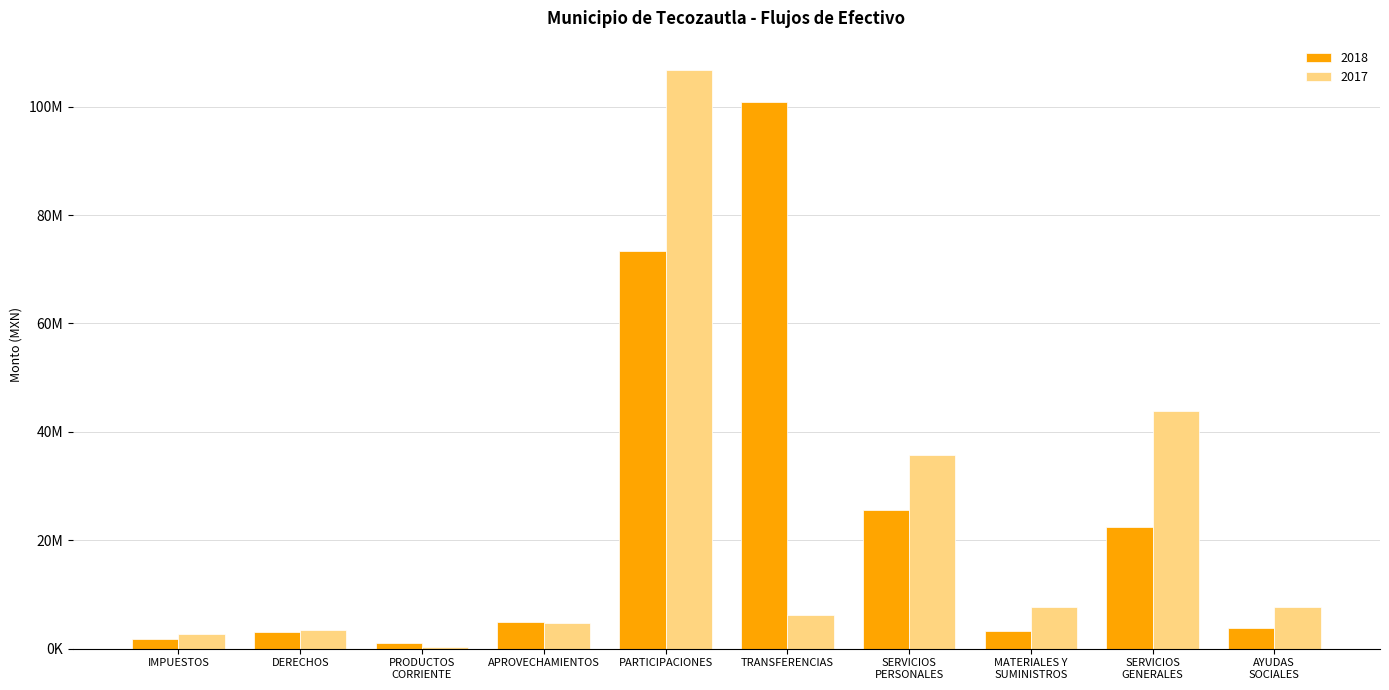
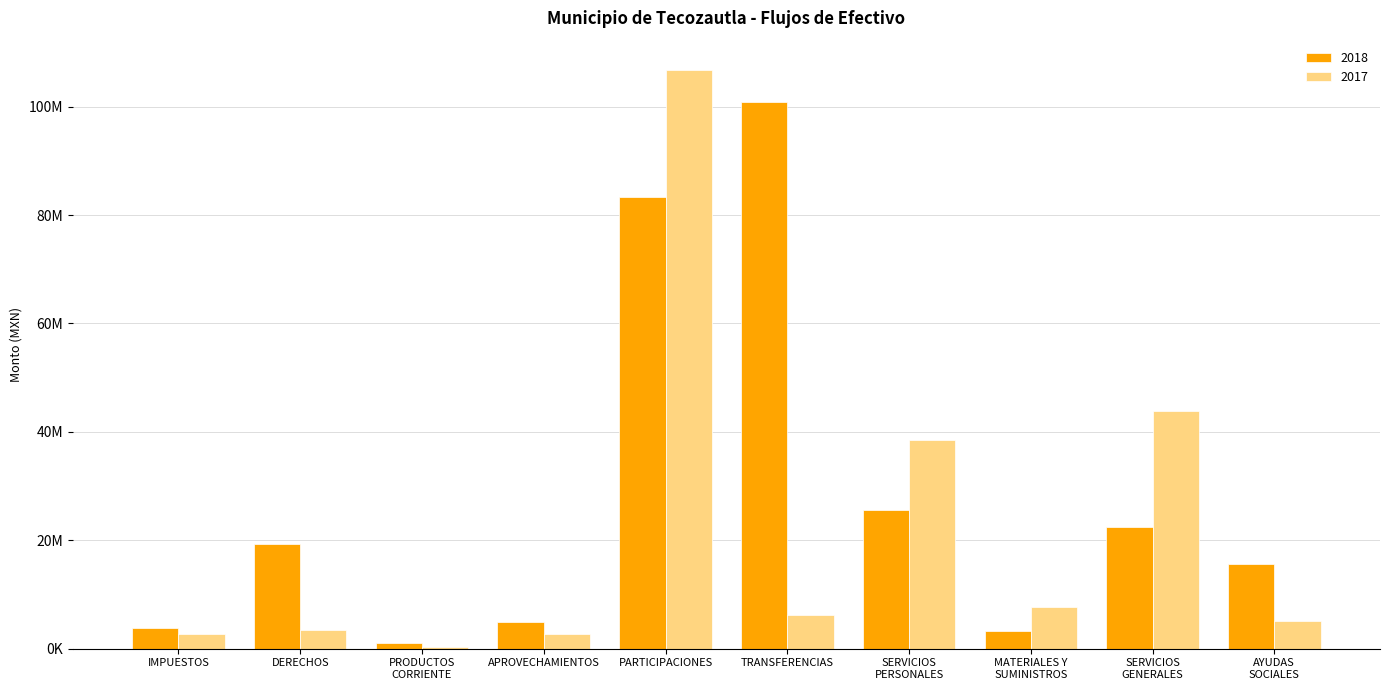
2018, IMPUESTOS: 2000000 -> 4000000
2018, DERECHOS: 3000000 -> 19000000
2017, APROVECHAMIENTOS: 5000000 -> 3000000
2018, PARTICIPACIONES: 73000000 -> 83000000
2017, SERVICIOS PERSONALES: 36000000 -> 38000000
2018, AYUDAS SOCIALES: 4000000 -> 16000000
2017, AYUDAS SOCIALES: 8000000 -> 5000000
